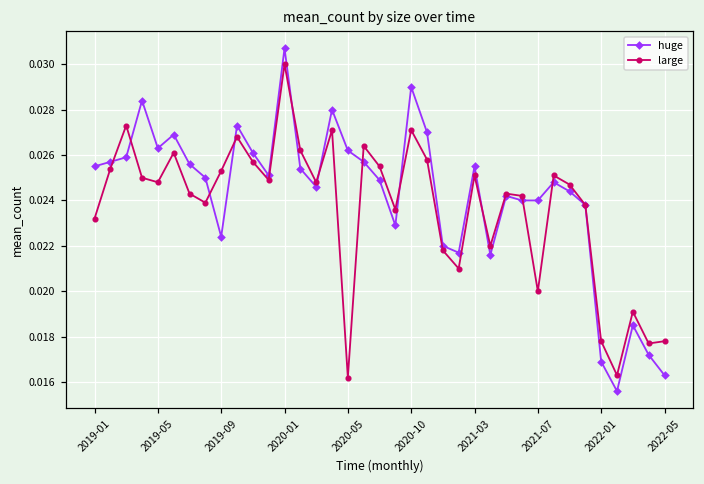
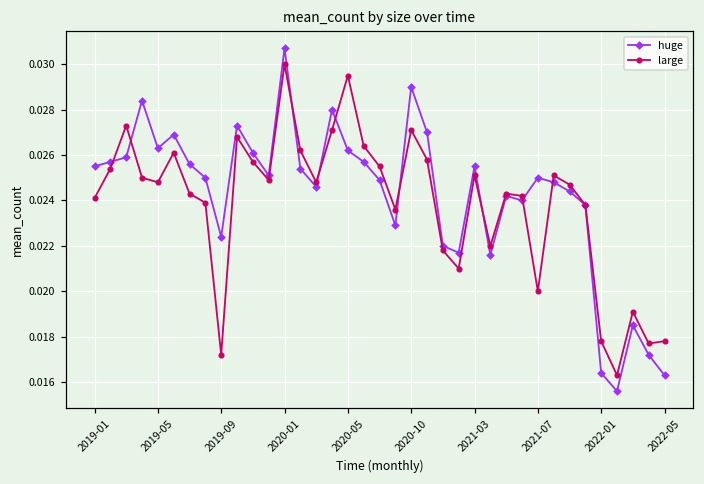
large, 2019-01: 0.0232 -> 0.0241
large, 2019-09: 0.0253 -> 0.0172
large, 2020-05: 0.0162 -> 0.0295
huge, 2021-07: 0.024 -> 0.025
huge, 2022-01: 0.0169 -> 0.0164
